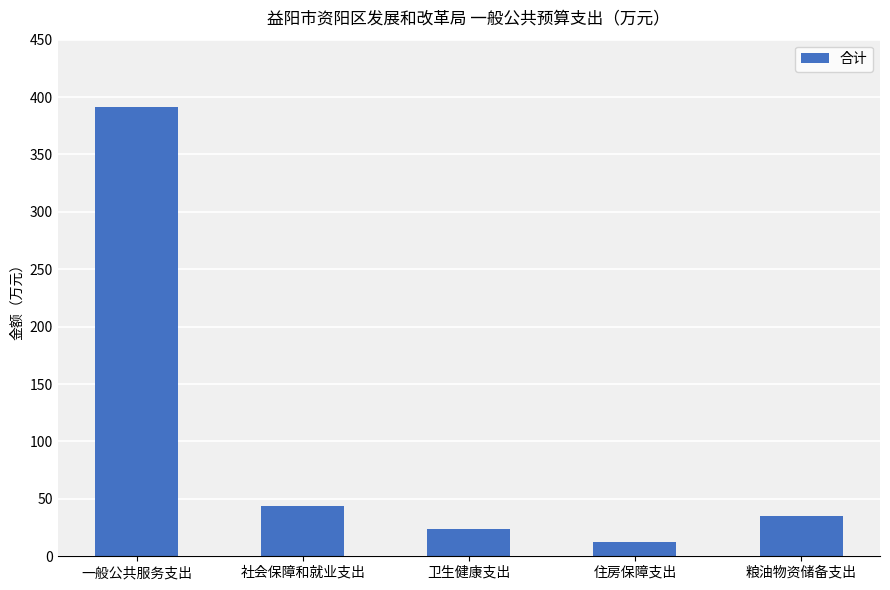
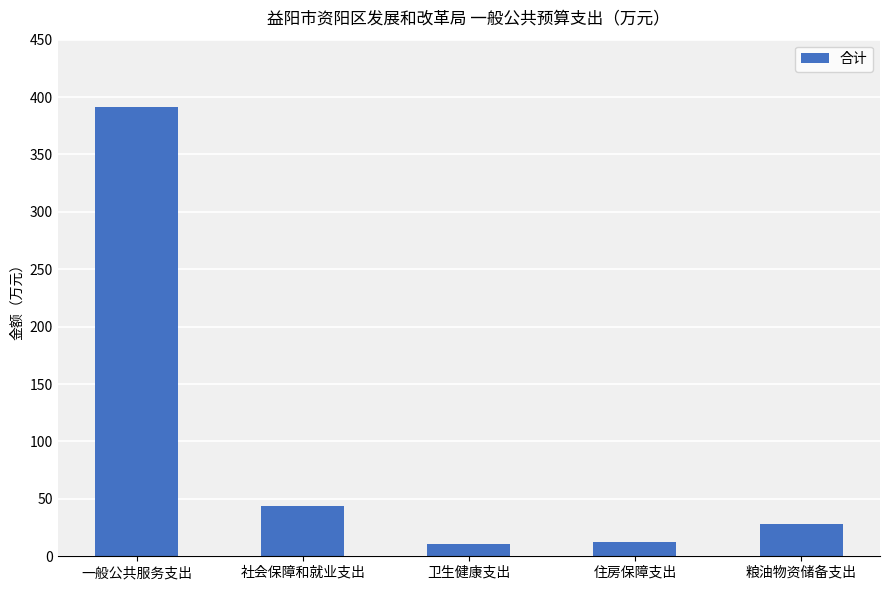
卫生健康支出: 24 -> 11
粮油物资储备支出: 35 -> 28
